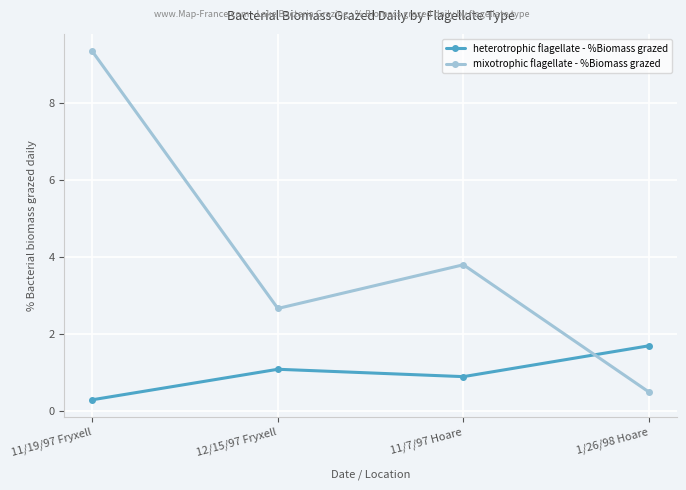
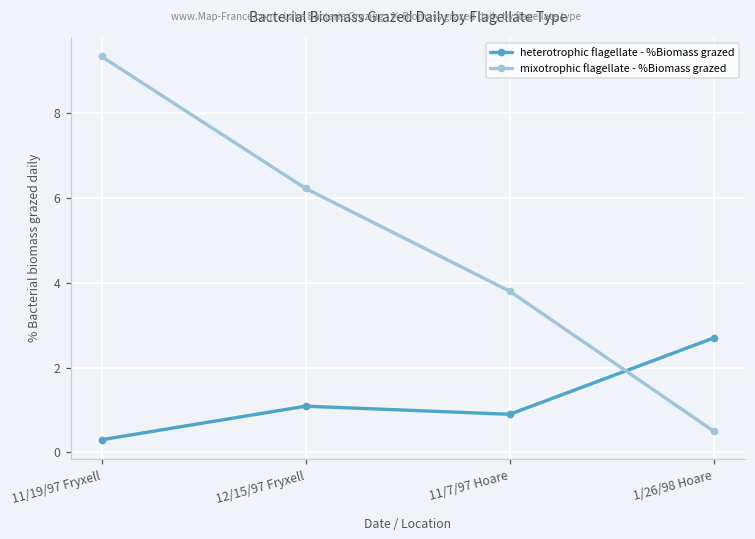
mixotrophic flagellate - %Biomass grazed, 12/15/97 Fryxell: 2.7 -> 6.2
heterotrophic flagellate - %Biomass grazed, 1/26/98 Hoare: 1.7 -> 2.7
